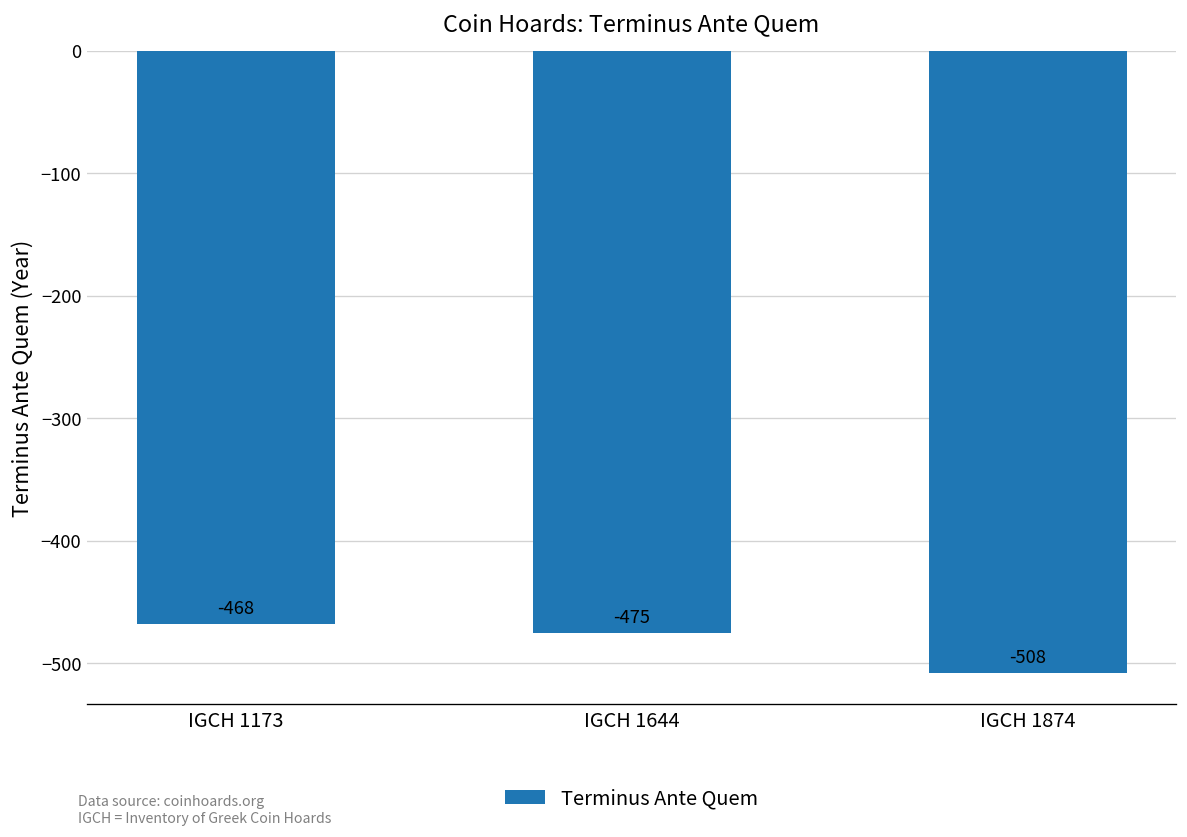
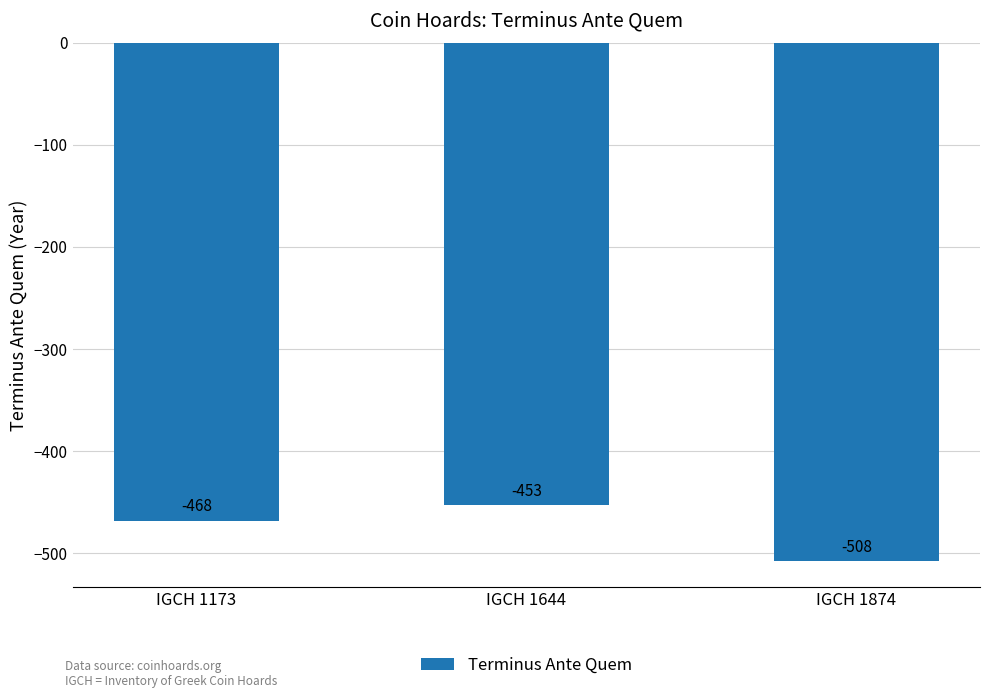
IGCH 1644: -475 -> -453
